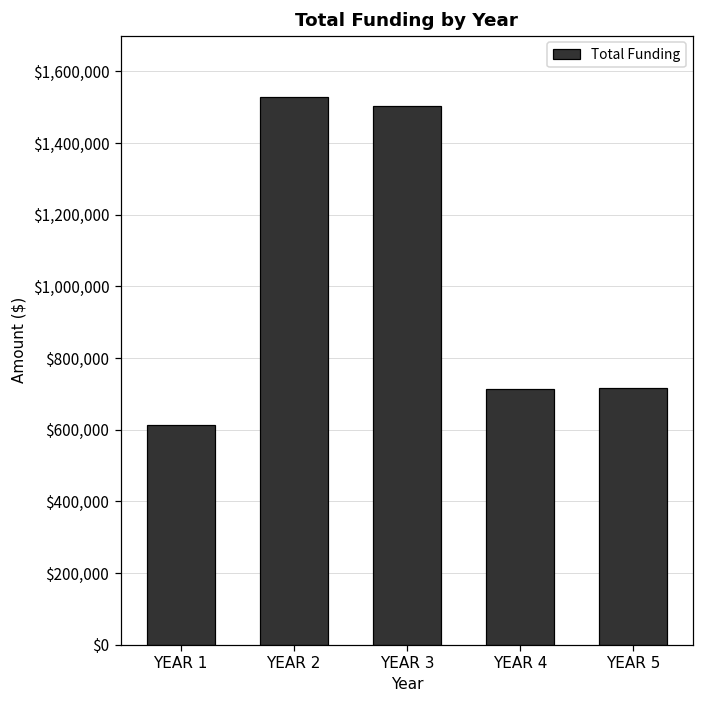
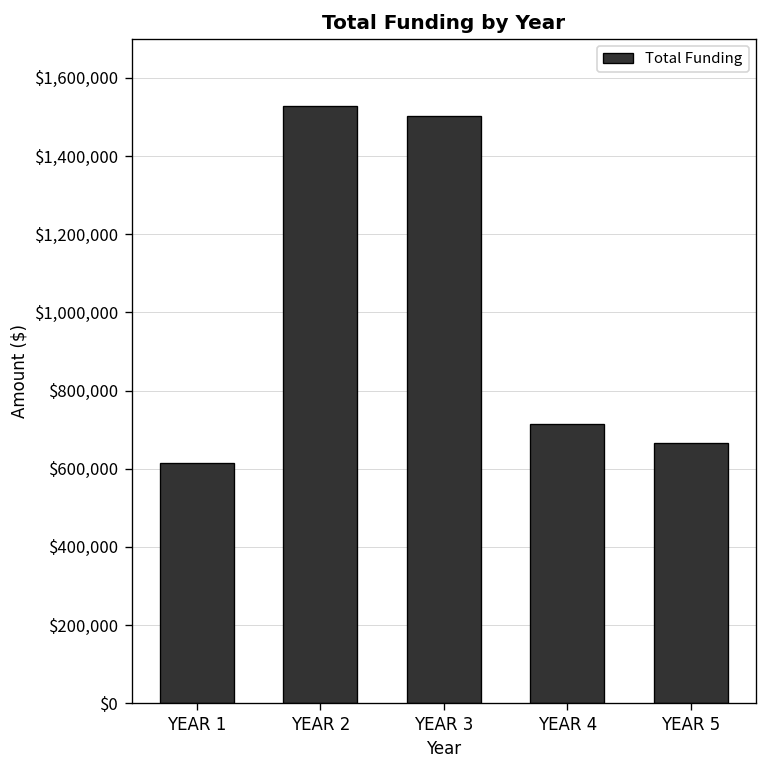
YEAR 5: $720,000 -> $670,000
